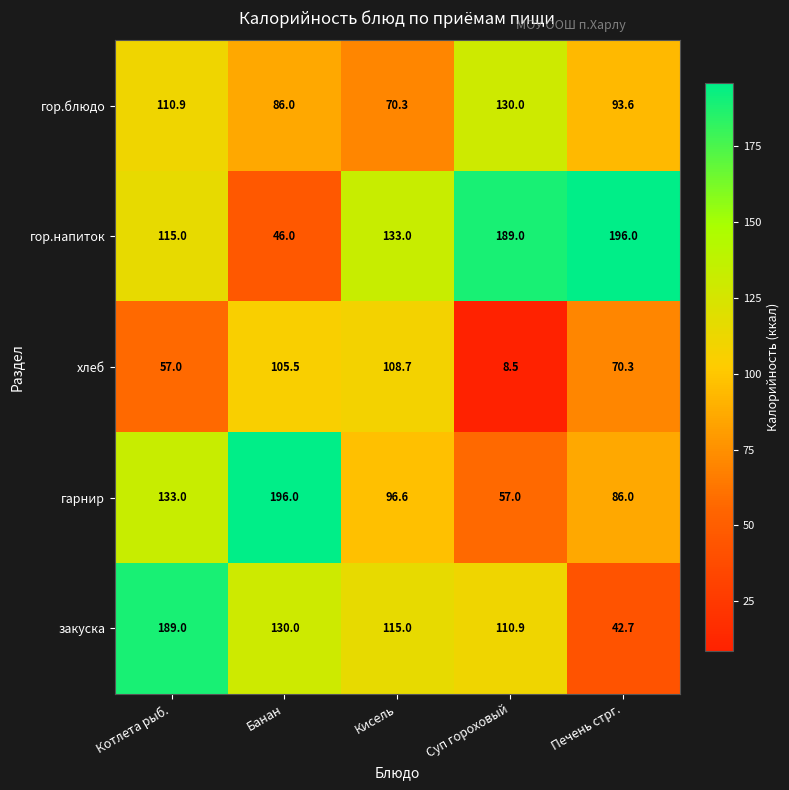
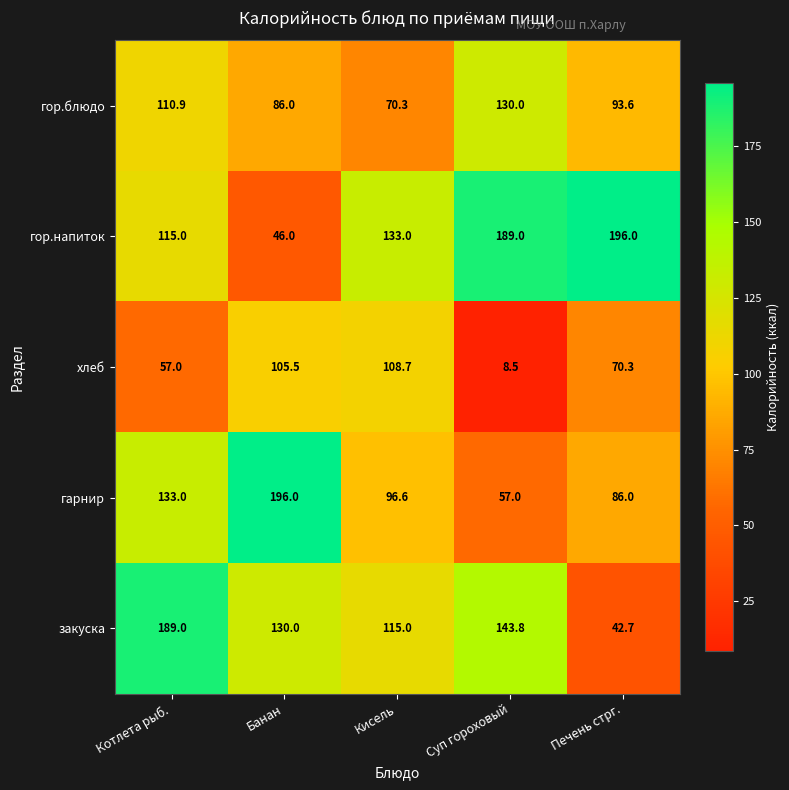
закуска, Суп гороховый: 110.9 -> 143.8
